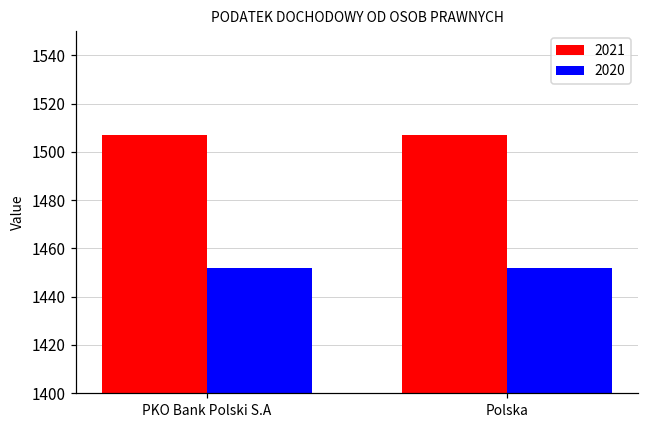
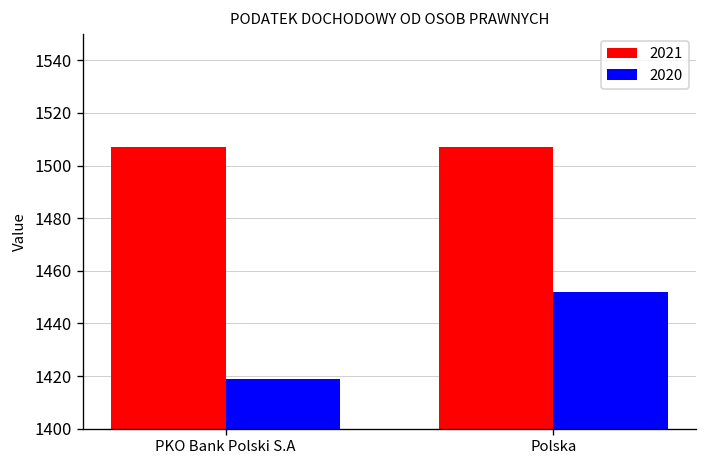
2020, PKO Bank Polski S.A: 1452 -> 1419
